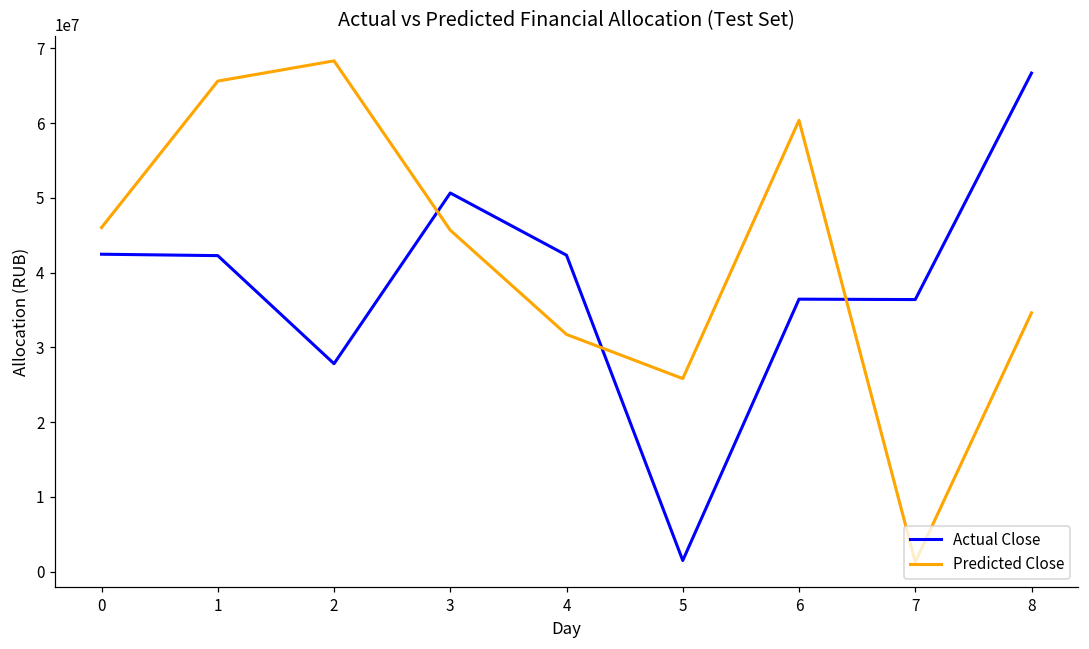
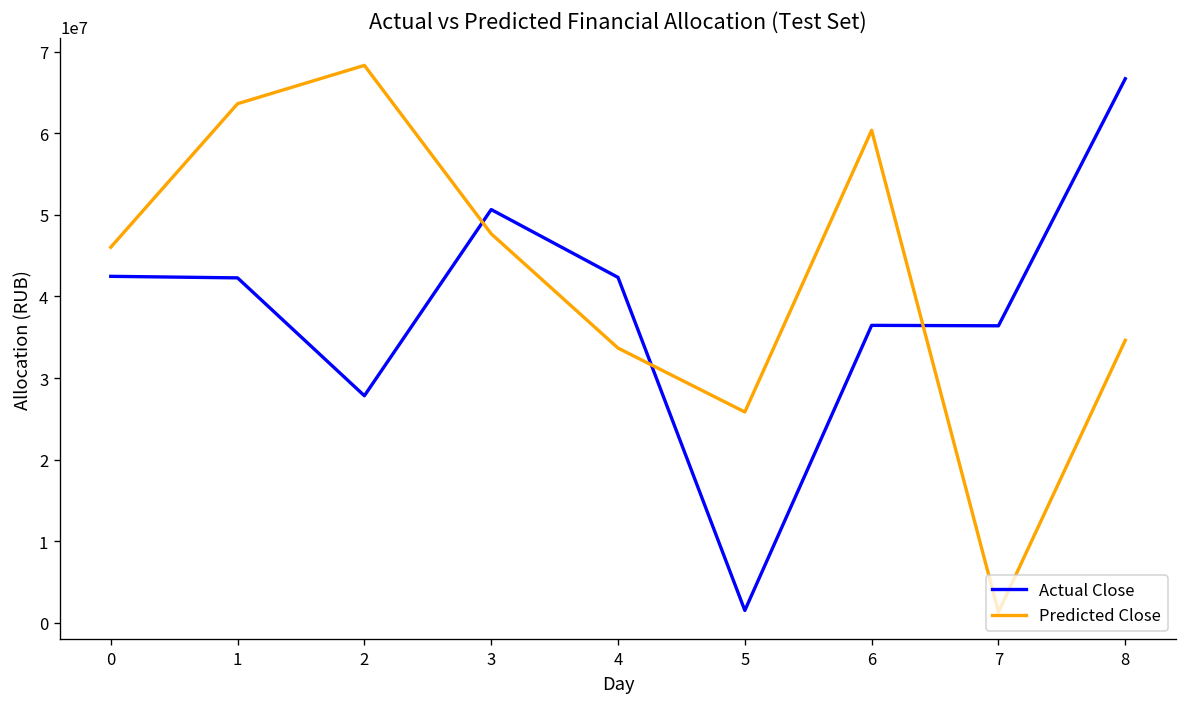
Predicted Close, 1: 66000000 -> 64000000
Predicted Close, 3: 46000000 -> 48000000
Predicted Close, 4: 32000000 -> 34000000
